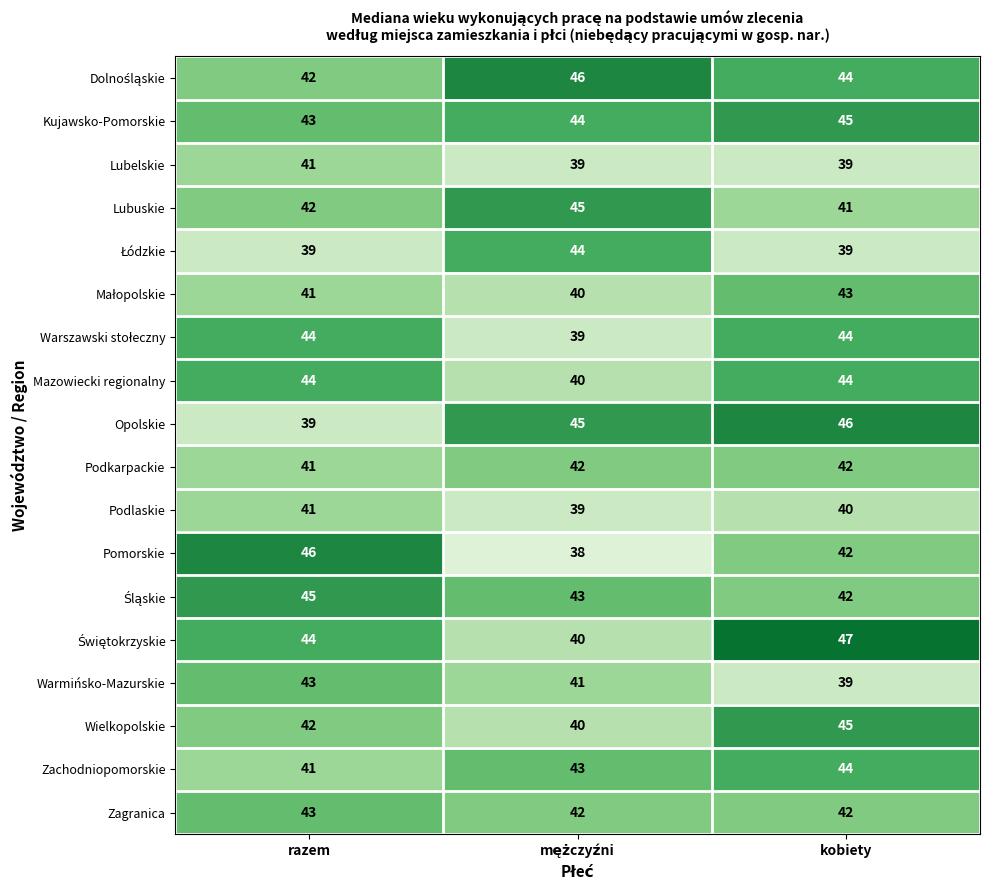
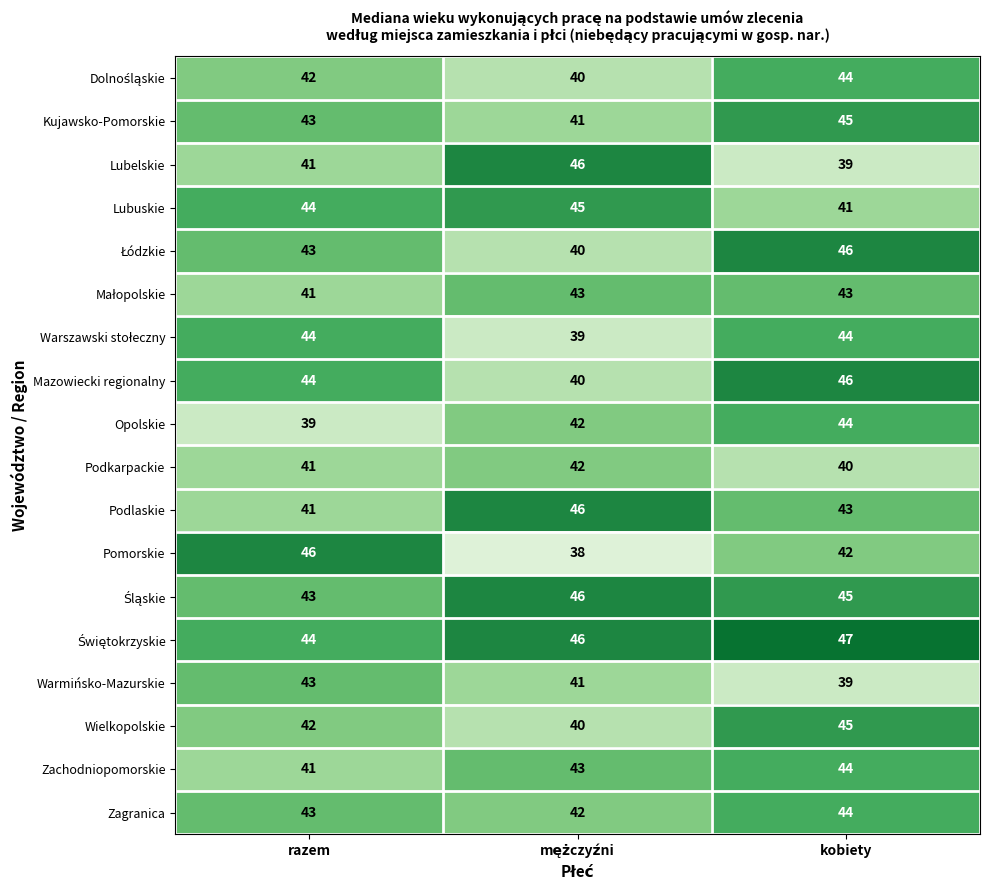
Dolnośląskie, mężczyźni: 46 -> 40
Kujawsko-Pomorskie, mężczyźni: 44 -> 41
Lubelskie, mężczyźni: 39 -> 46
Lubuskie, razem: 42 -> 44
Łódzkie, razem: 39 -> 43
Łódzkie, mężczyźni: 44 -> 40
Łódzkie, kobiety: 39 -> 46
Małopolskie, mężczyźni: 40 -> 43
Mazowiecki regionalny, kobiety: 44 -> 46
Opolskie, mężczyźni: 45 -> 42
Opolskie, kobiety: 46 -> 44
Podkarpackie, kobiety: 42 -> 40
Podlaskie, mężczyźni: 39 -> 46
Podlaskie, kobiety: 40 -> 43
Śląskie, razem: 45 -> 43
Śląskie, mężczyźni: 43 -> 46
Śląskie, kobiety: 42 -> 45
Świętokrzyskie, mężczyźni: 40 -> 46
Zagranica, kobiety: 42 -> 44
